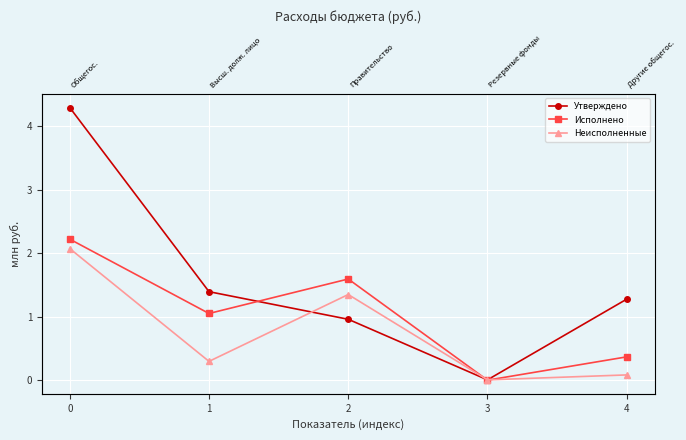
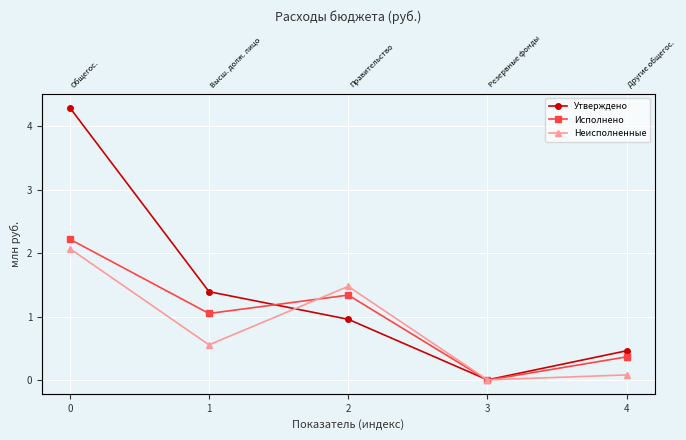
Неисполненные, 1: 0.3 -> 0.6
Исполнено, 2: 1.6 -> 1.3
Неисполненные, 2: 1.3 -> 1.5
Утверждено, 4: 1.3 -> 0.5
